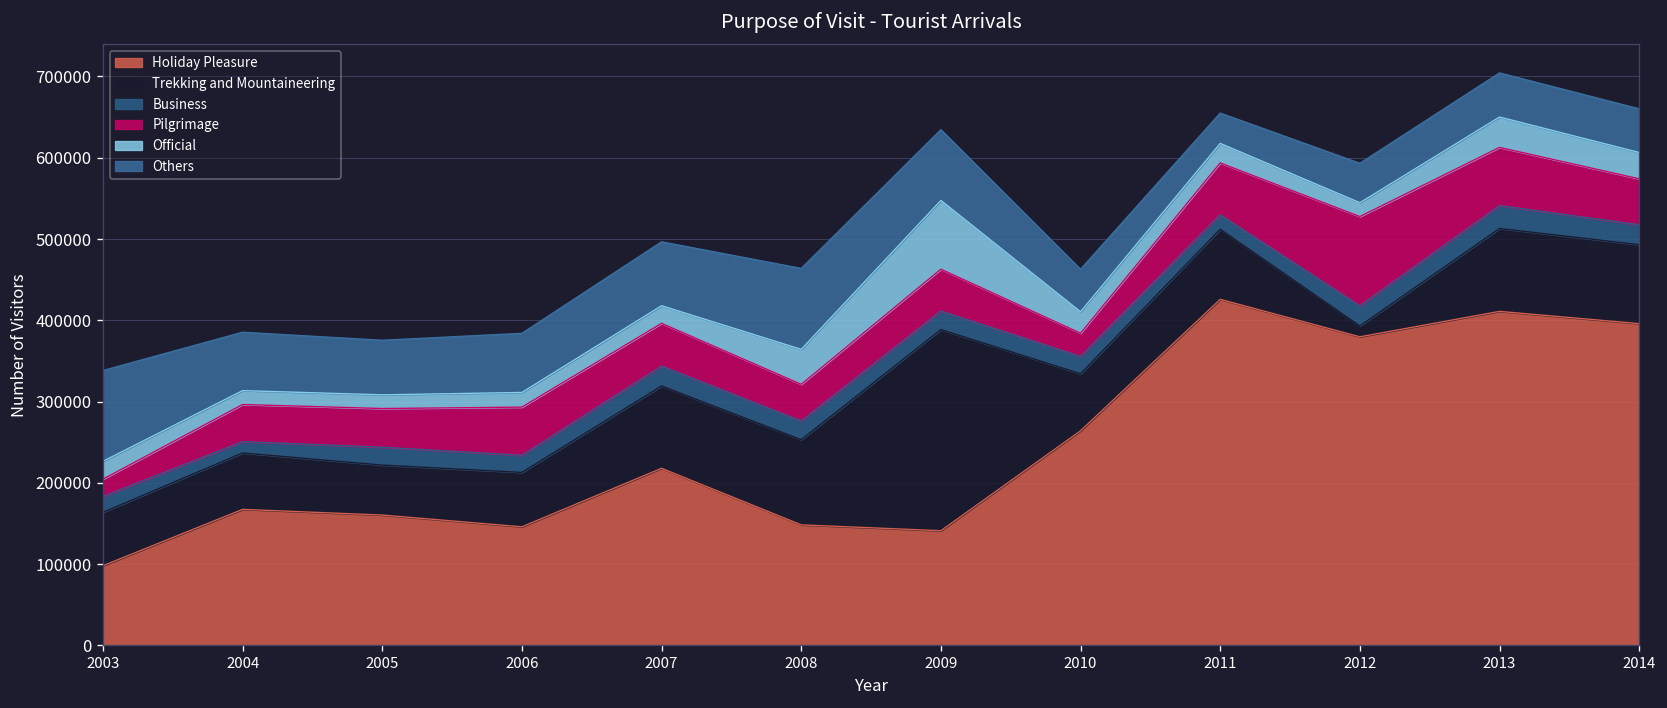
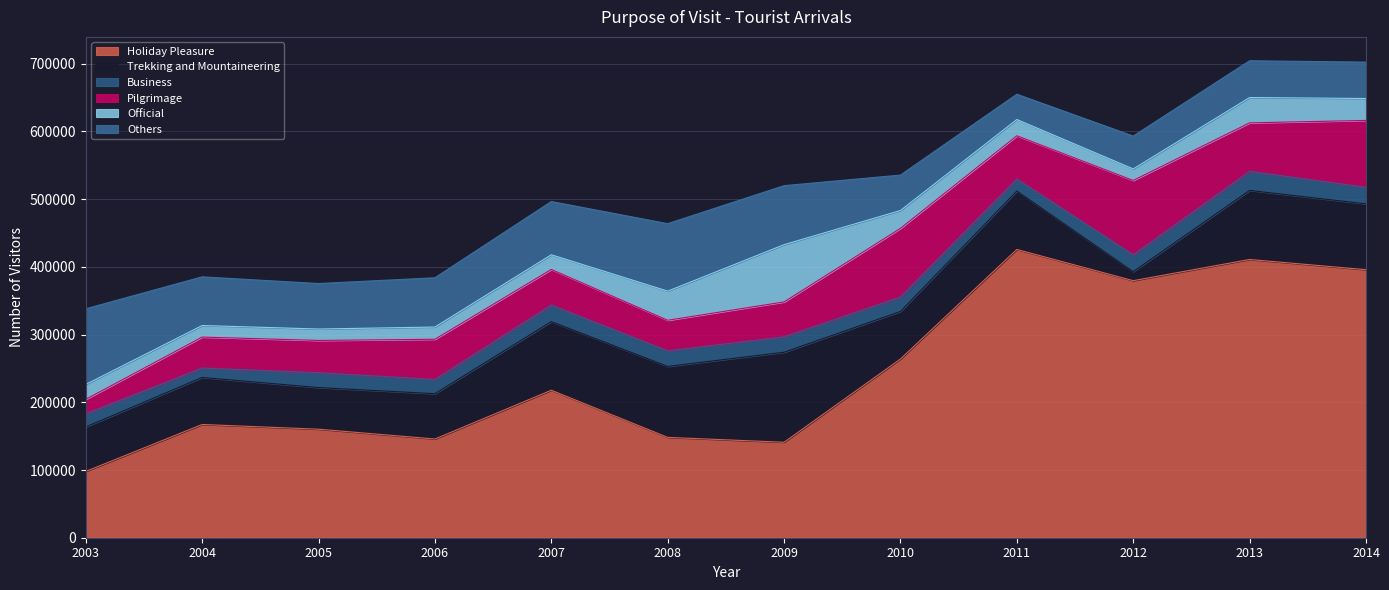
Trekking and Mountaineering, 2009: 250000 -> 130000
Pilgrimage, 2010: 30000 -> 100000
Pilgrimage, 2014: 60000 -> 100000
